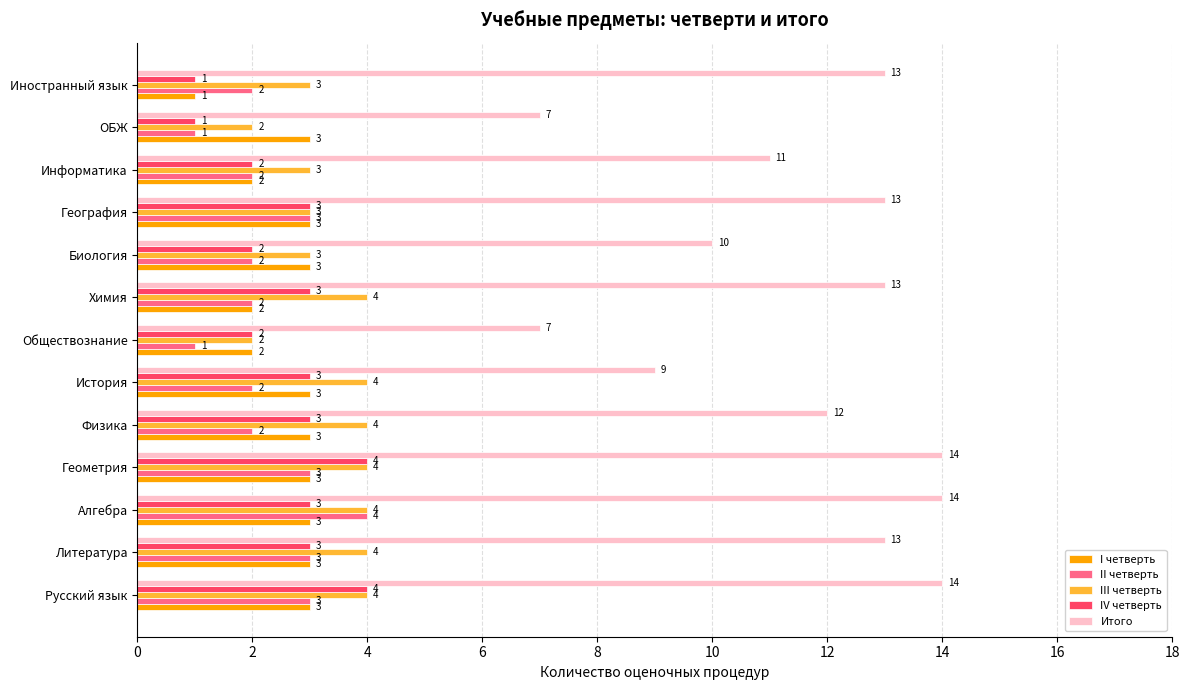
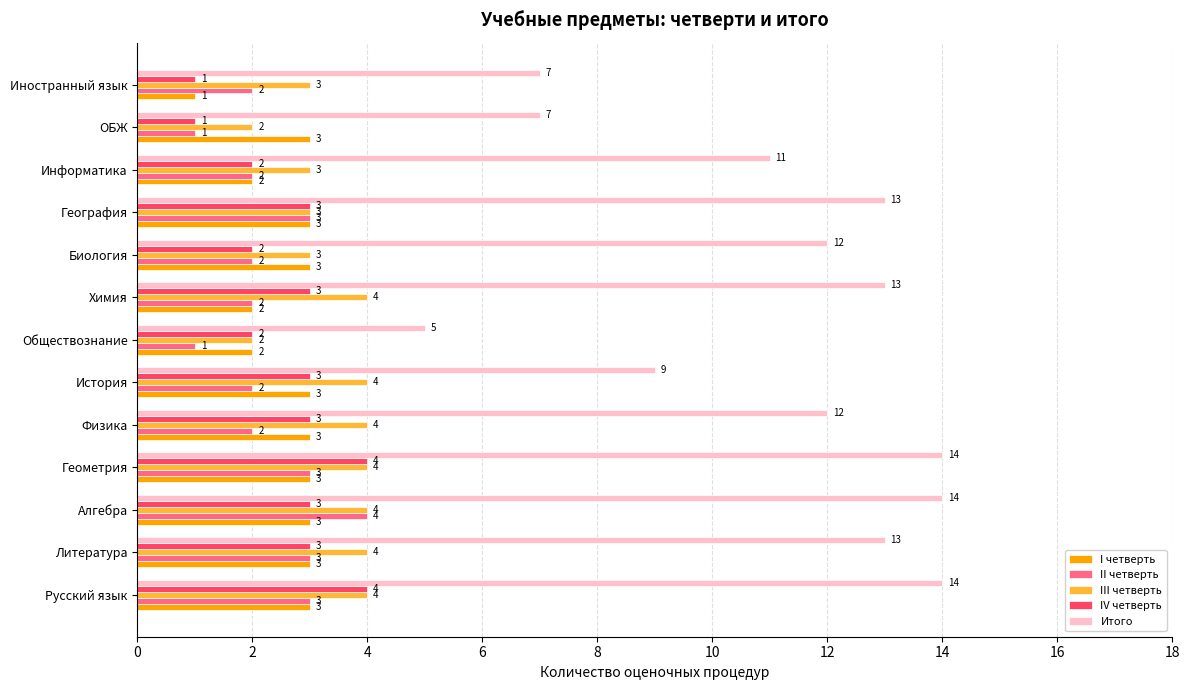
Итого, Иностранный язык: 13 -> 7
Итого, Биология: 10 -> 12
Итого, Обществознание: 7 -> 5
